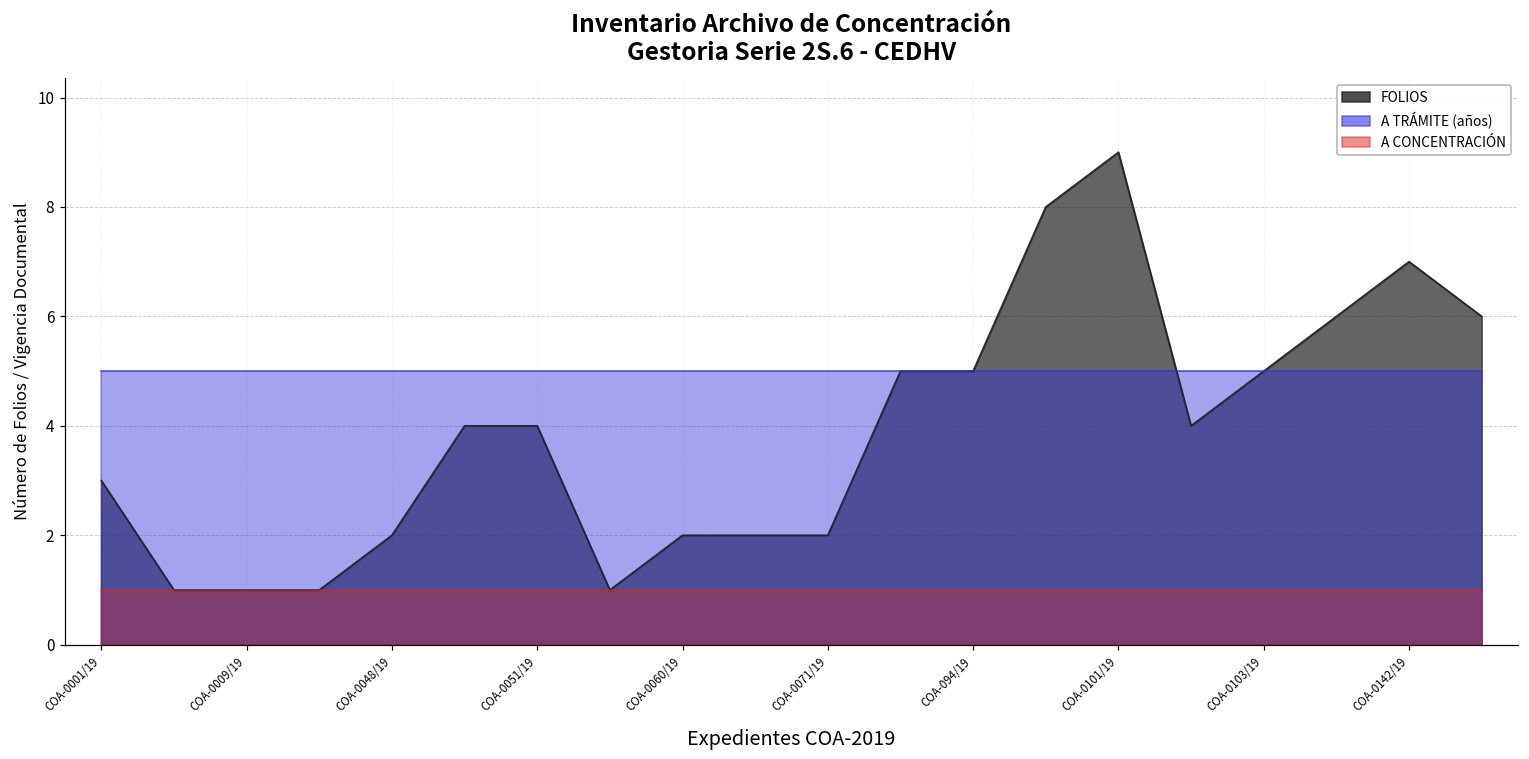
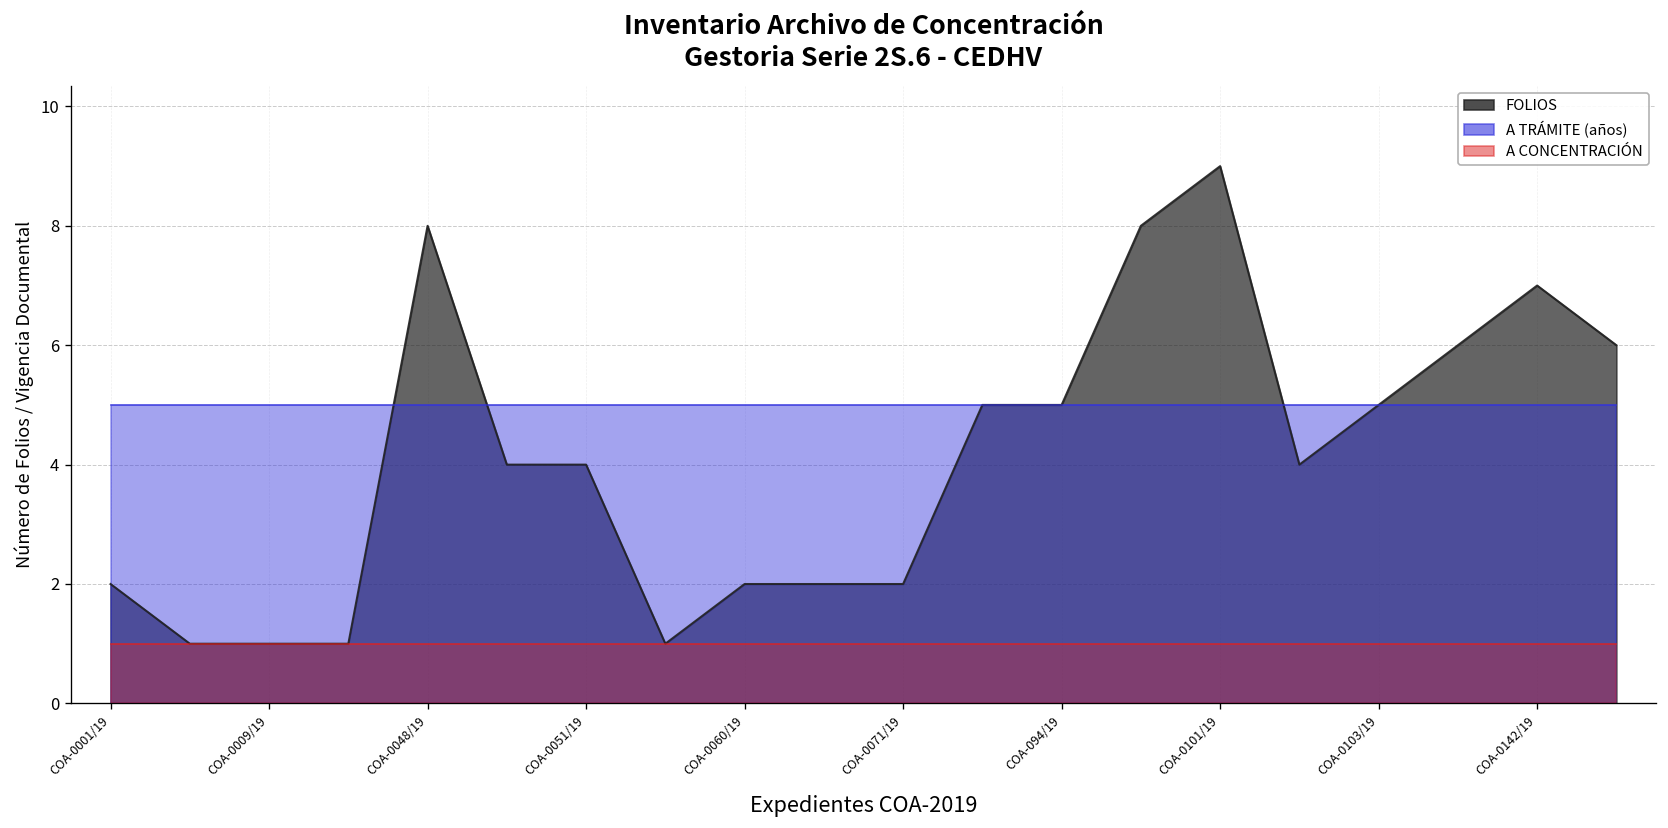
FOLIOS, COA-0001/19: 3 -> 2
FOLIOS, COA-0048/19: 2 -> 8
